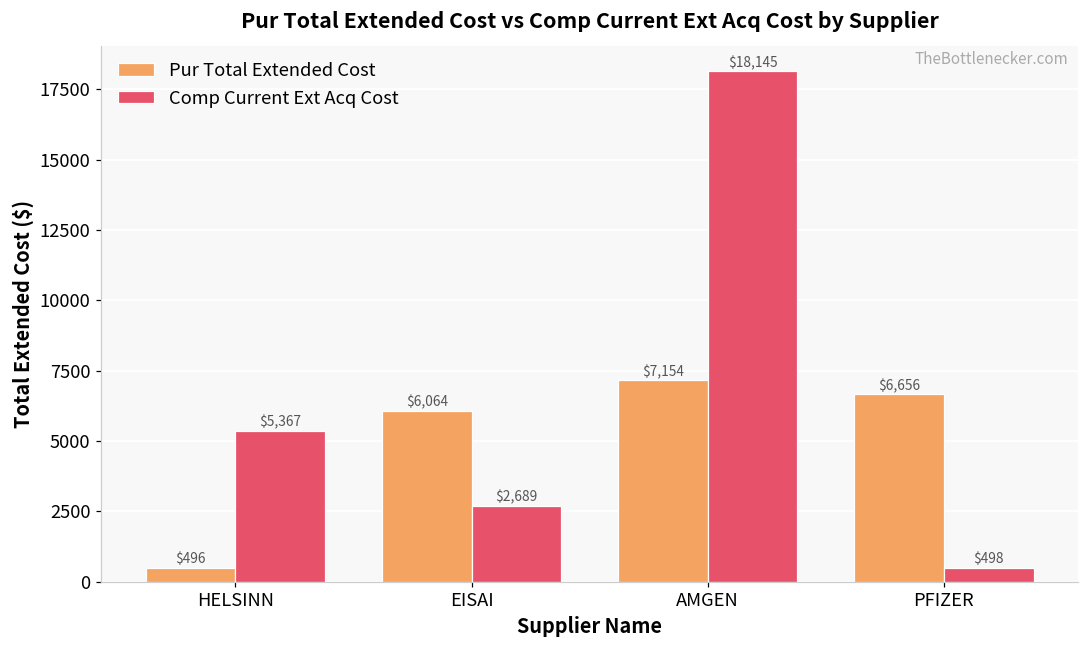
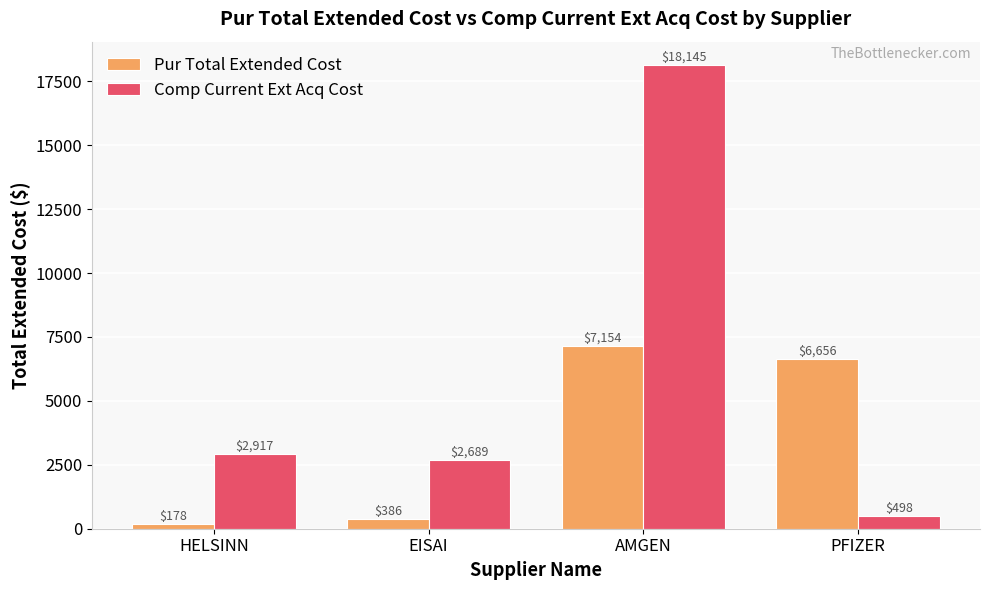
Pur Total Extended Cost, HELSINN: $496 -> $178
Comp Current Ext Acq Cost, HELSINN: $5,367 -> $2,917
Pur Total Extended Cost, EISAI: $6,064 -> $386
